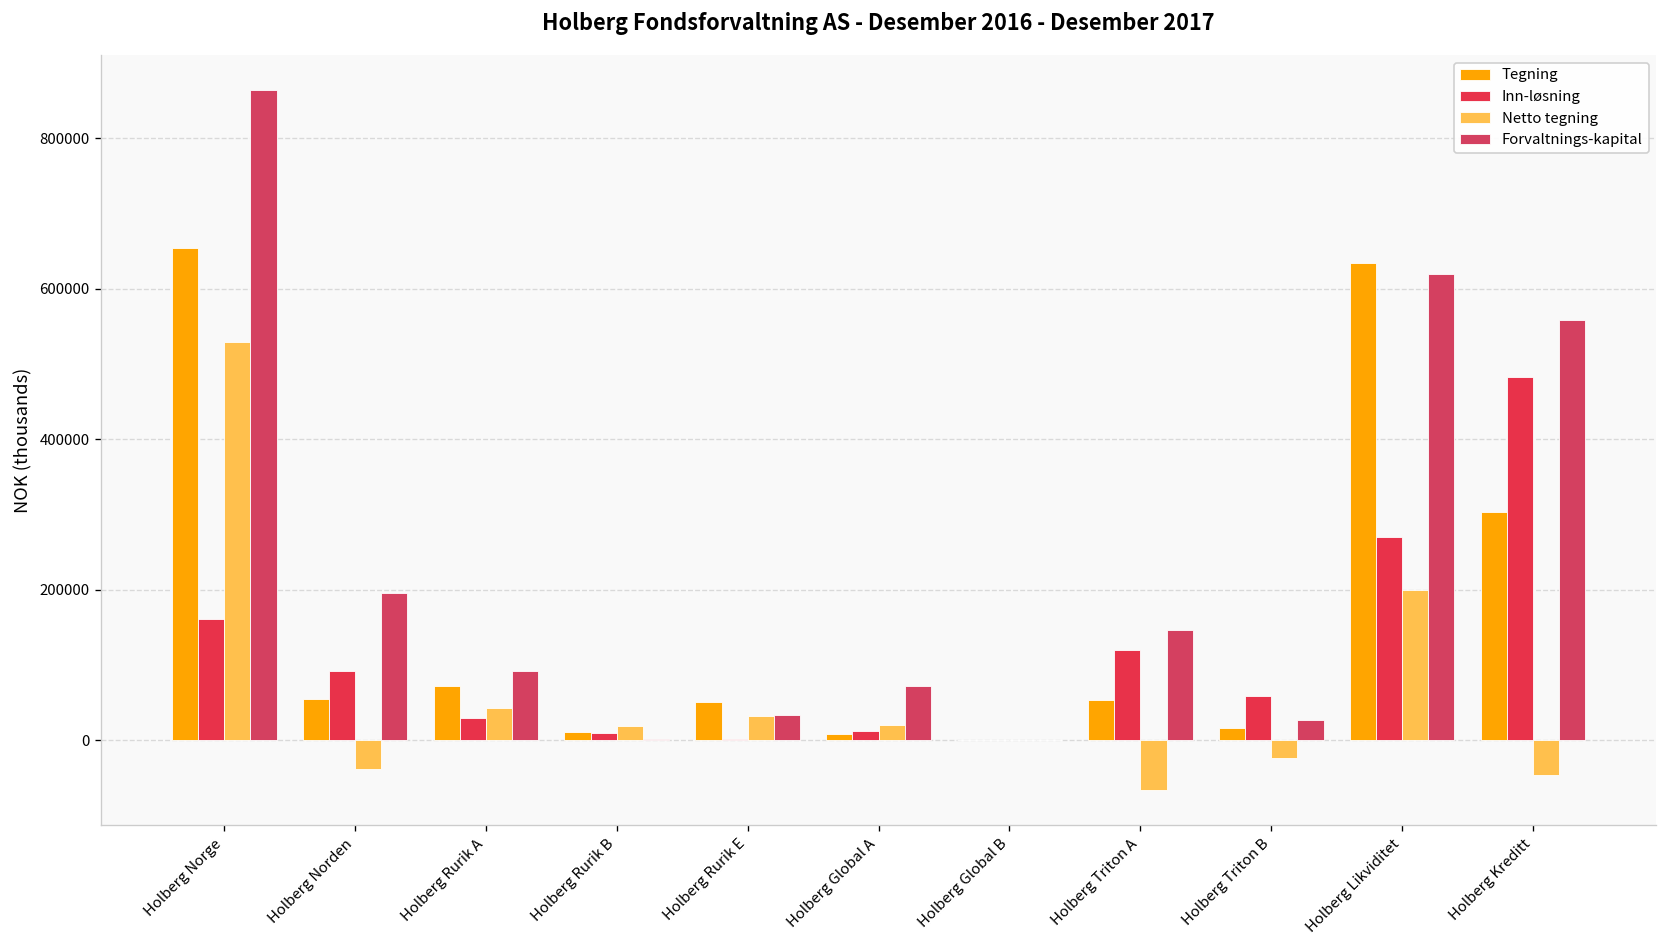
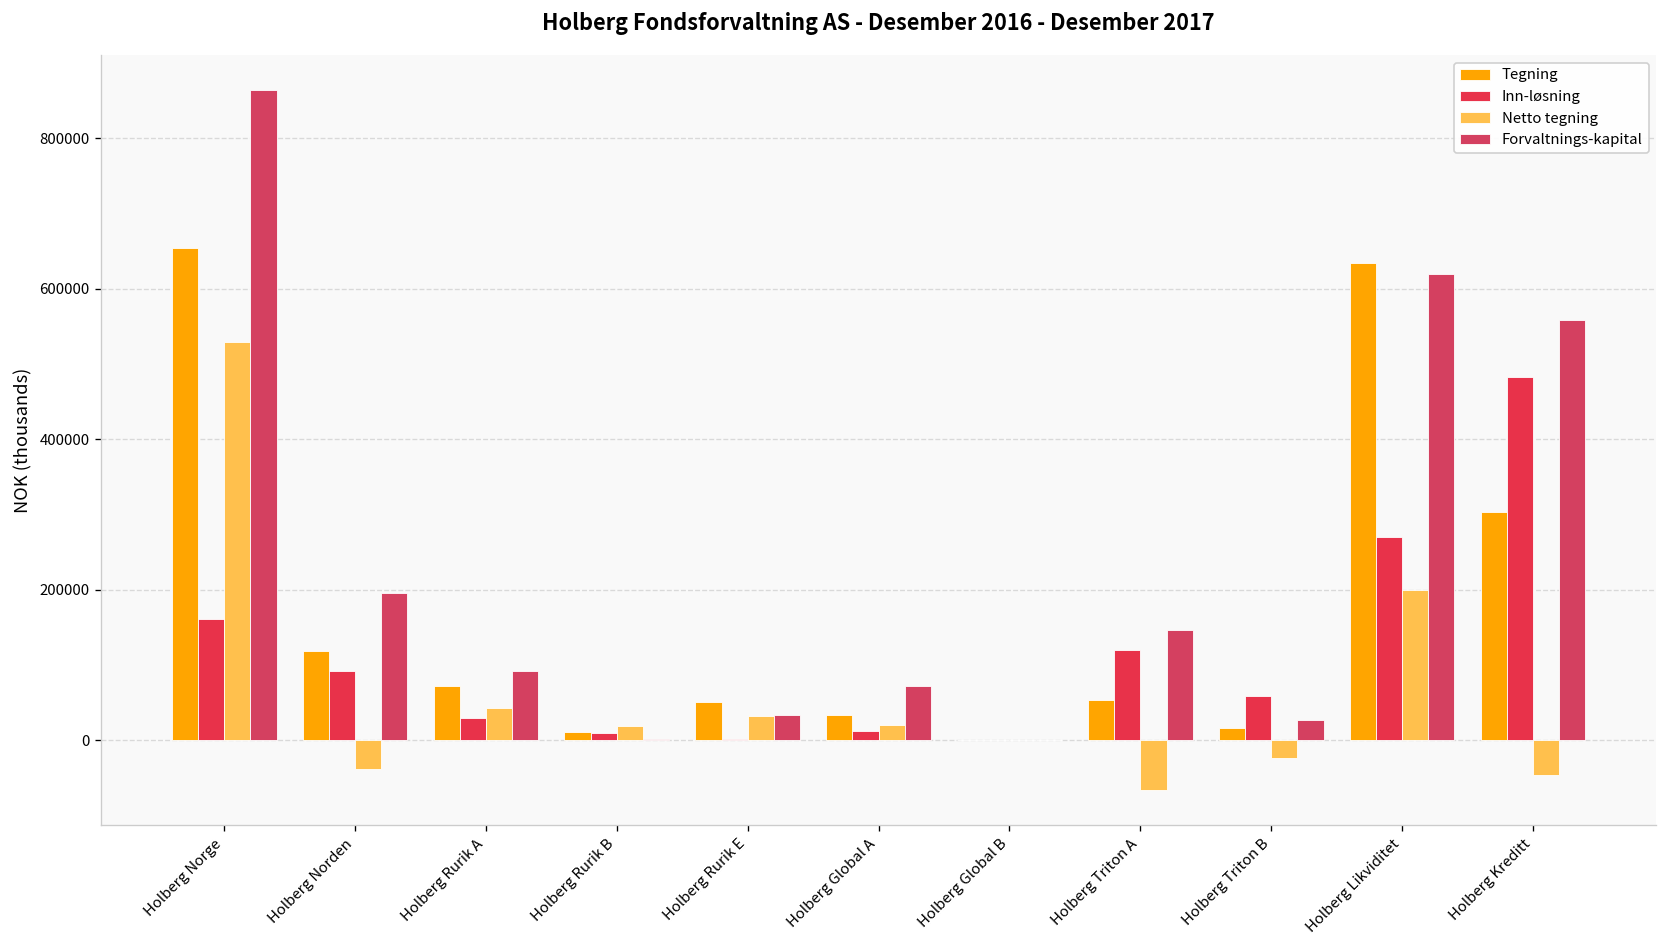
Tegning, Holberg Norden: 50000 -> 120000
Tegning, Holberg Global A: 10000 -> 30000
